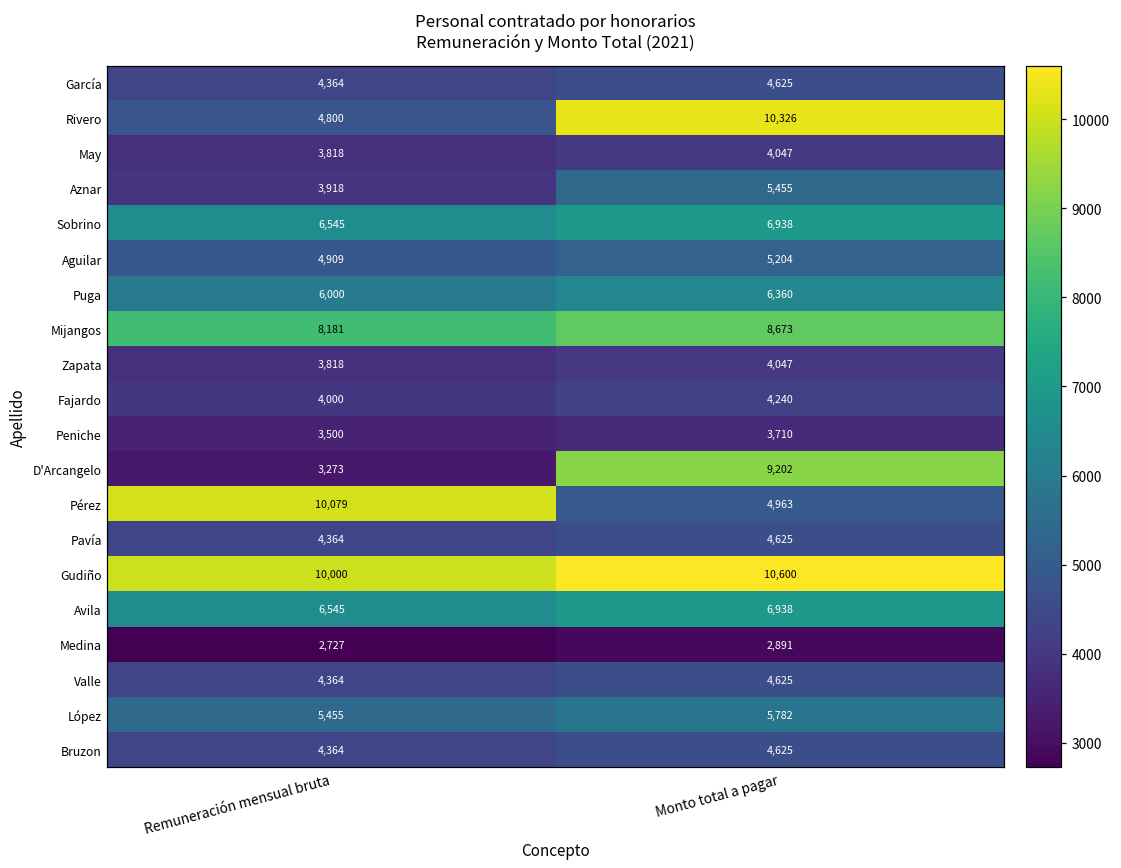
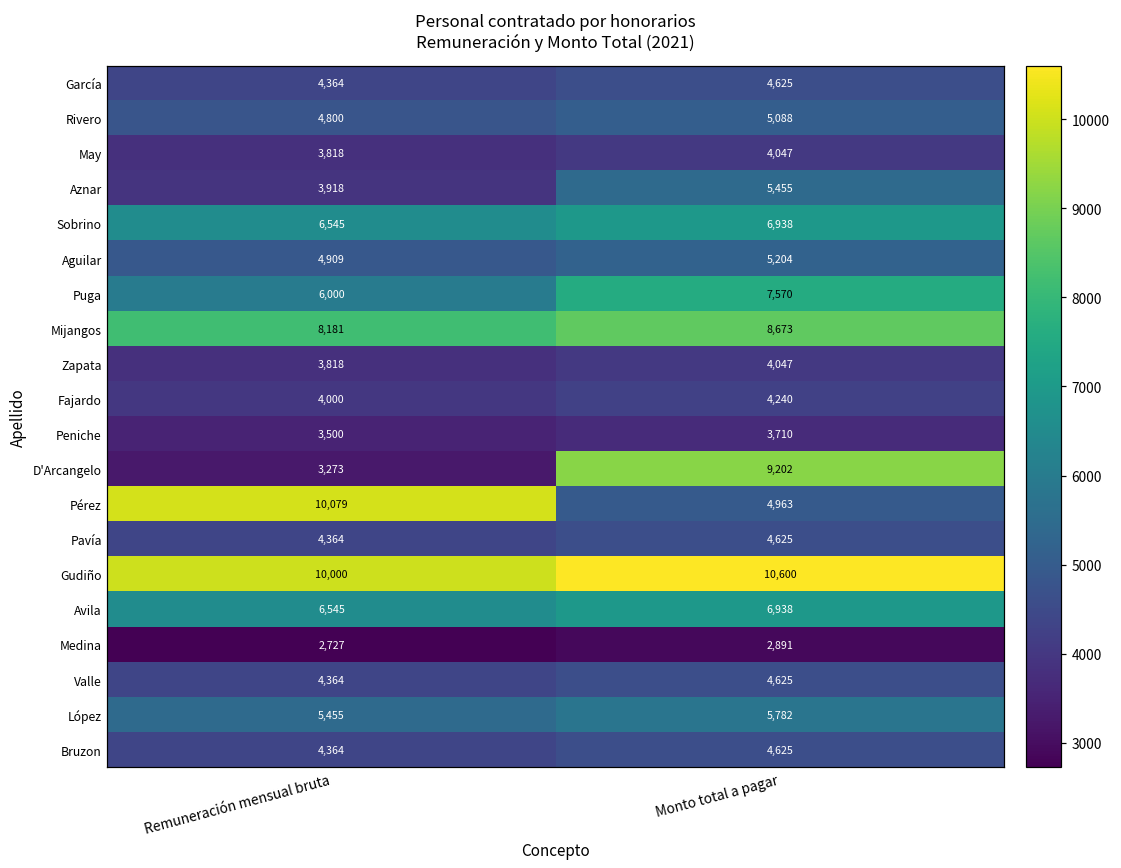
Rivero, Monto total a pagar: 10,326 -> 5,088
Puga, Monto total a pagar: 6,360 -> 7,570
